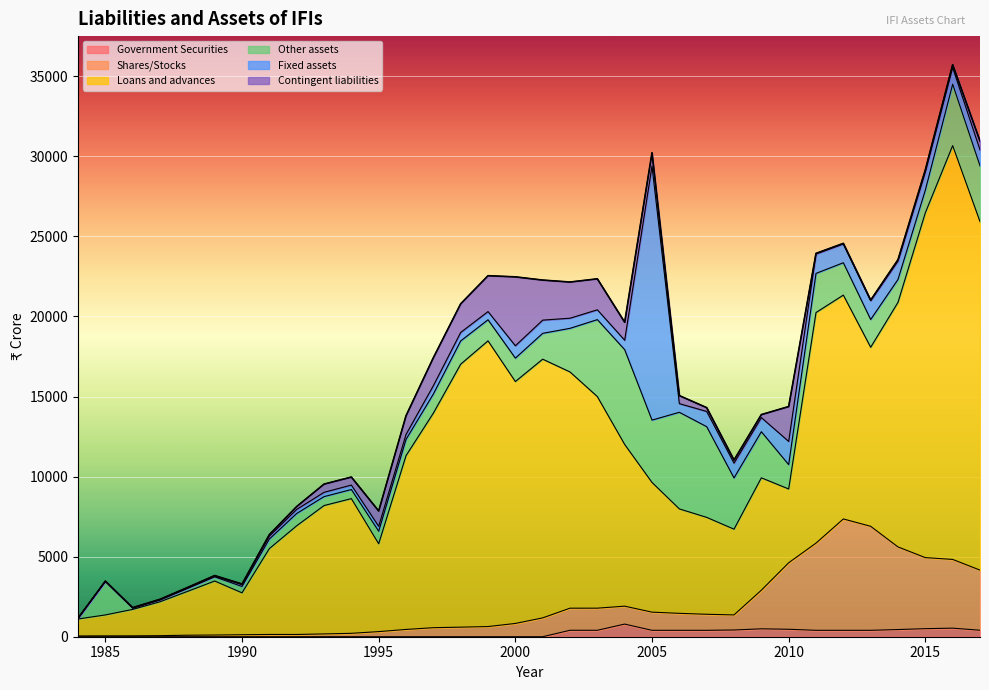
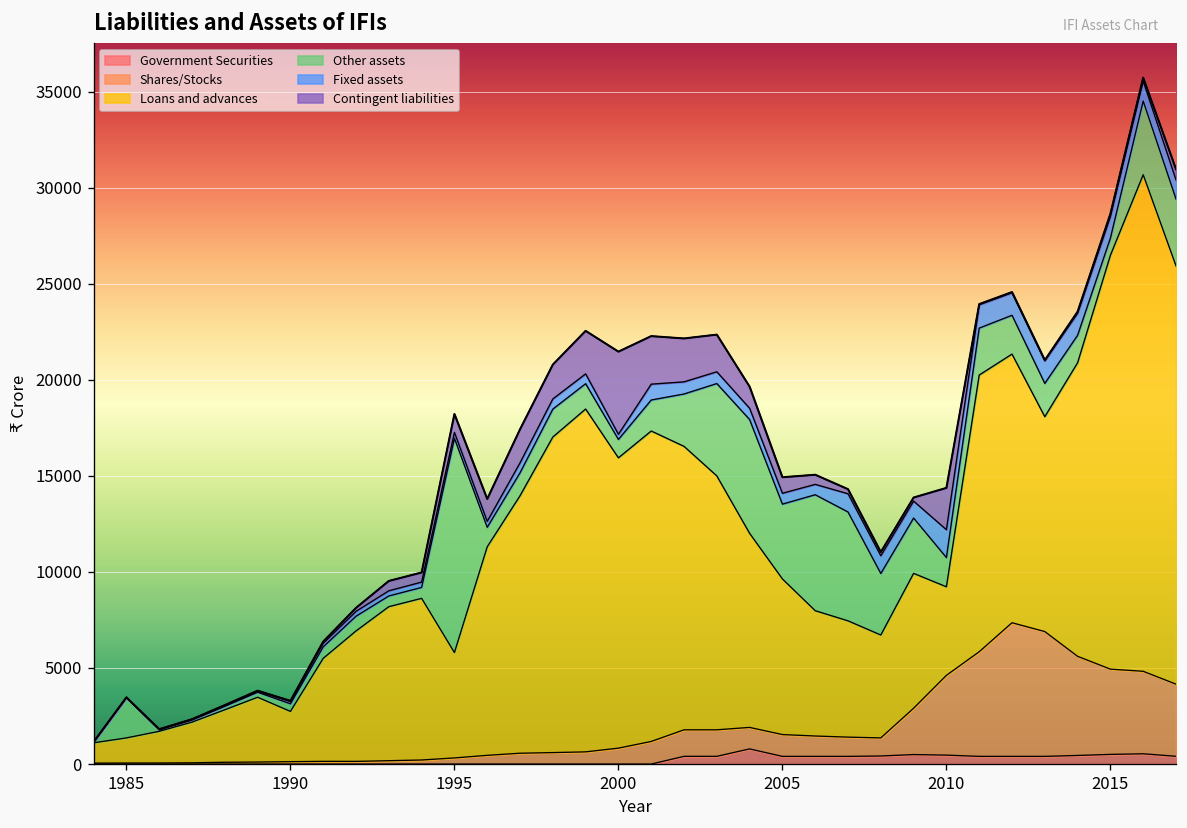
Other assets, 1995: 800 -> 11200
Other assets, 2000: 1500 -> 1000
Fixed assets, 2000: 800 -> 300
Fixed assets, 2005: 15900 -> 600
Other assets, 2015: 1400 -> 900
